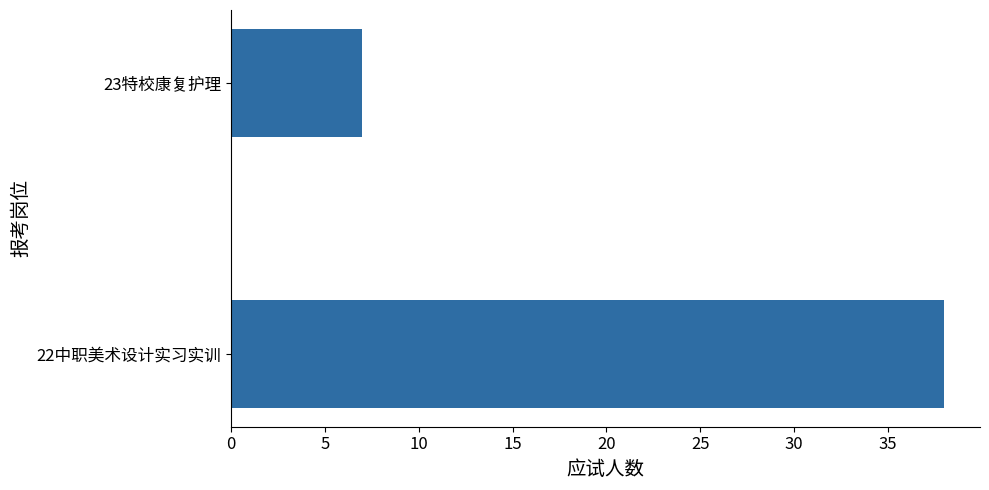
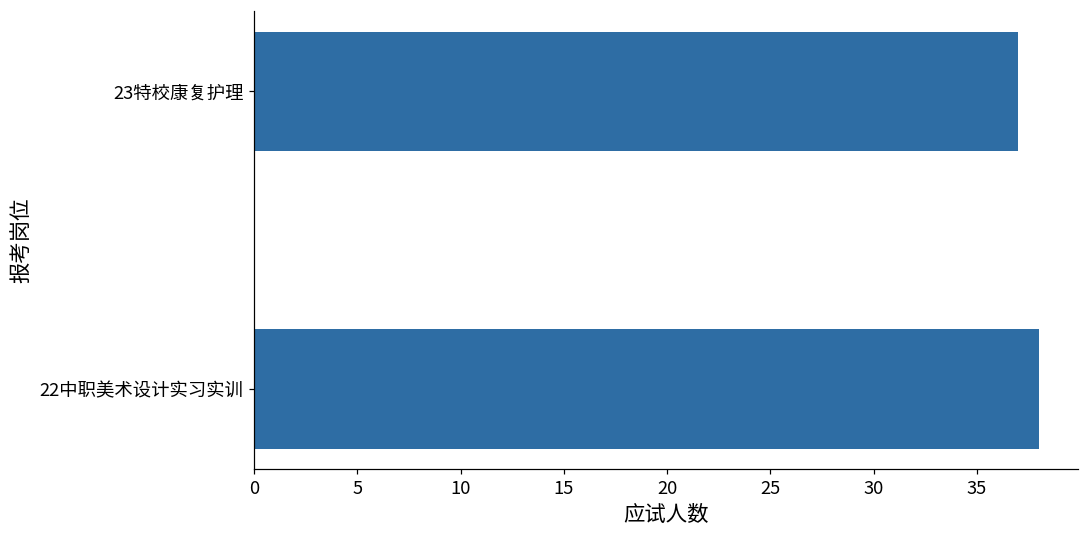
23特校康复护理: 7 -> 37
